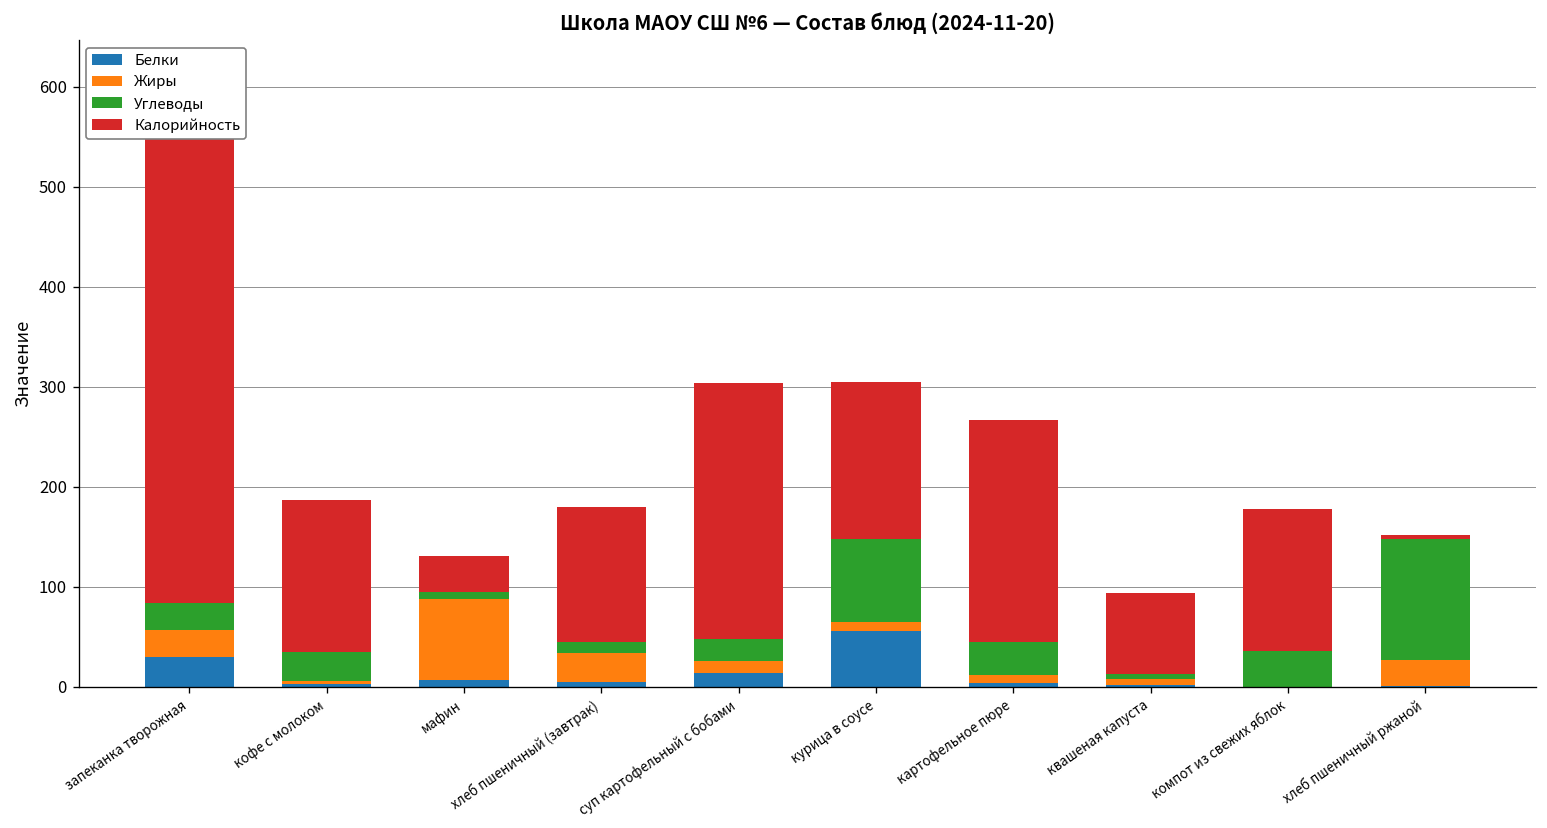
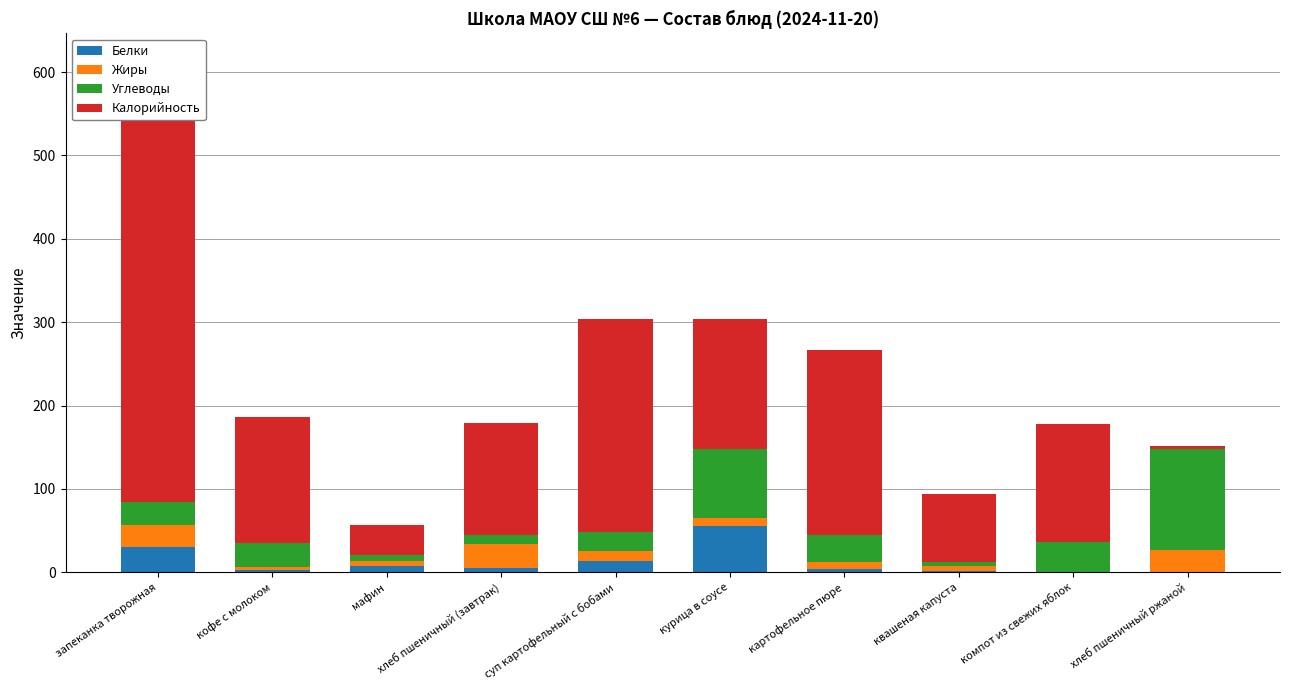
Жиры, мафин: 80 -> 10
